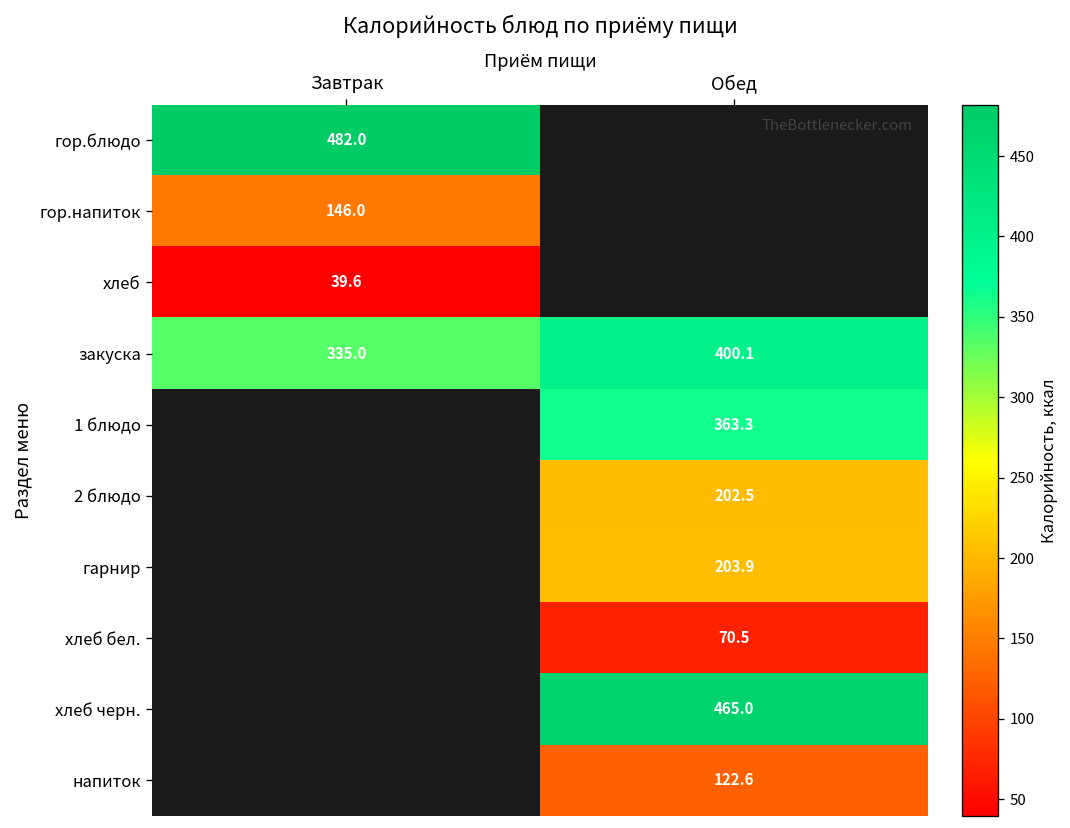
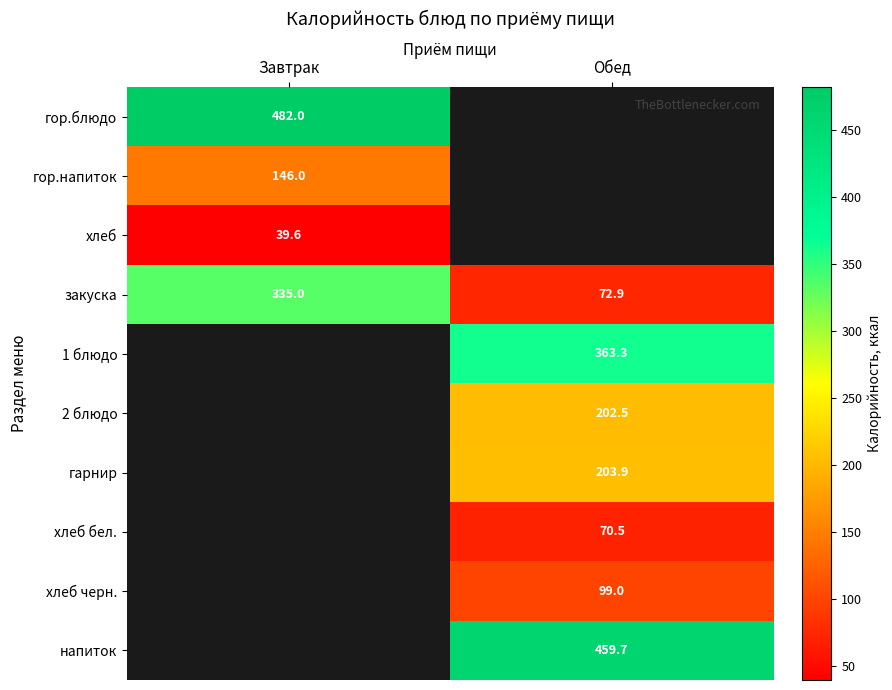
закуска, Обед: 400.1 -> 72.9
хлеб черн., Обед: 465.0 -> 99.0
напиток, Обед: 122.6 -> 459.7
